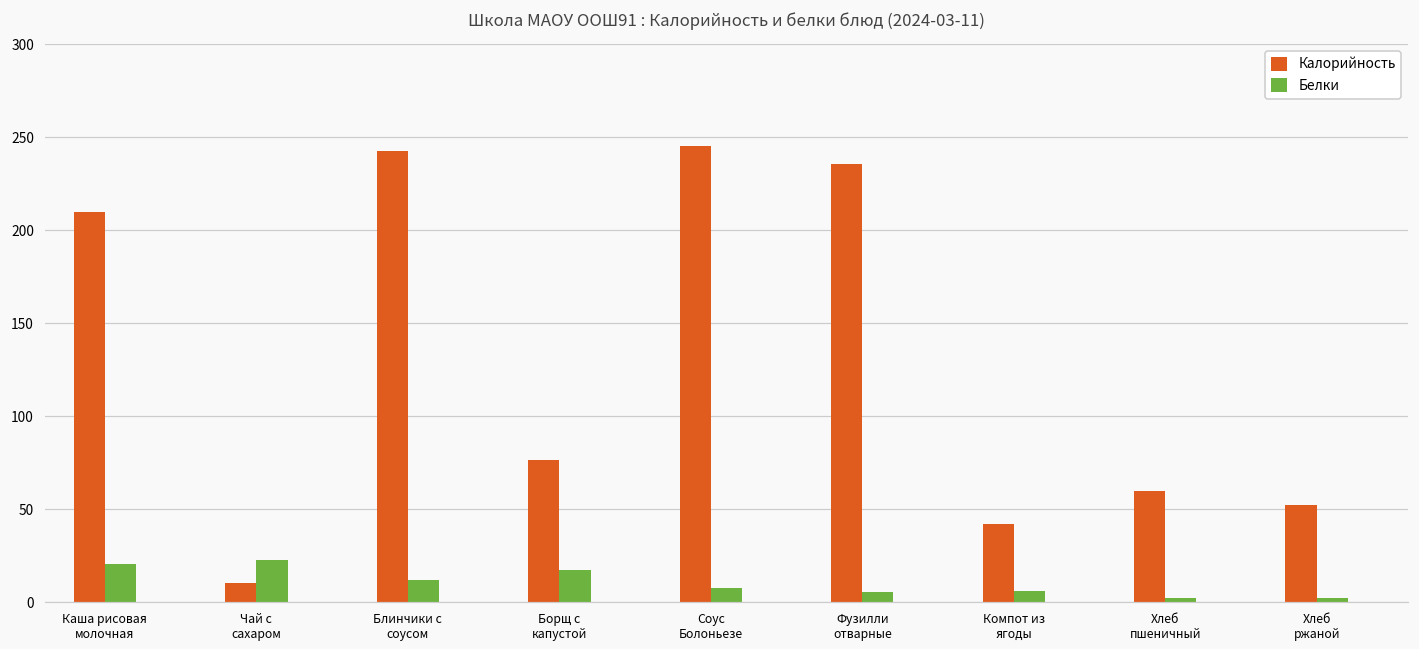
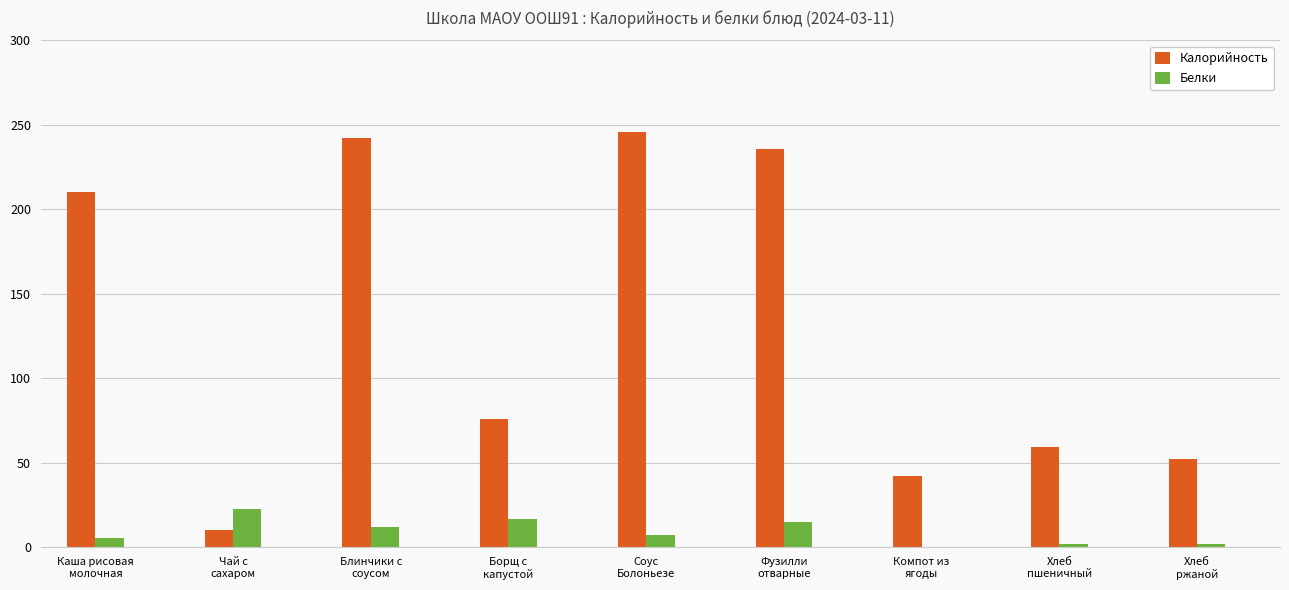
Белки, Каша рисовая молочная: 20 -> 6
Белки, Фузилли отварные: 6 -> 15
Белки, Компот из ягоды: 6 -> 0
